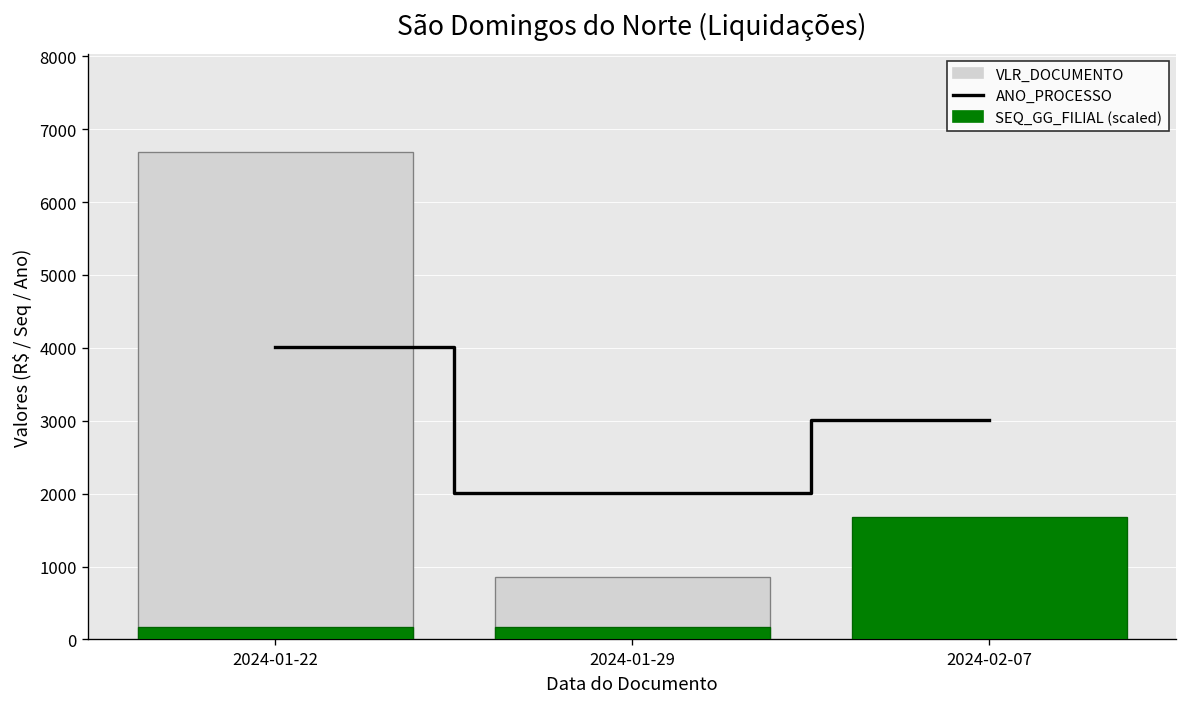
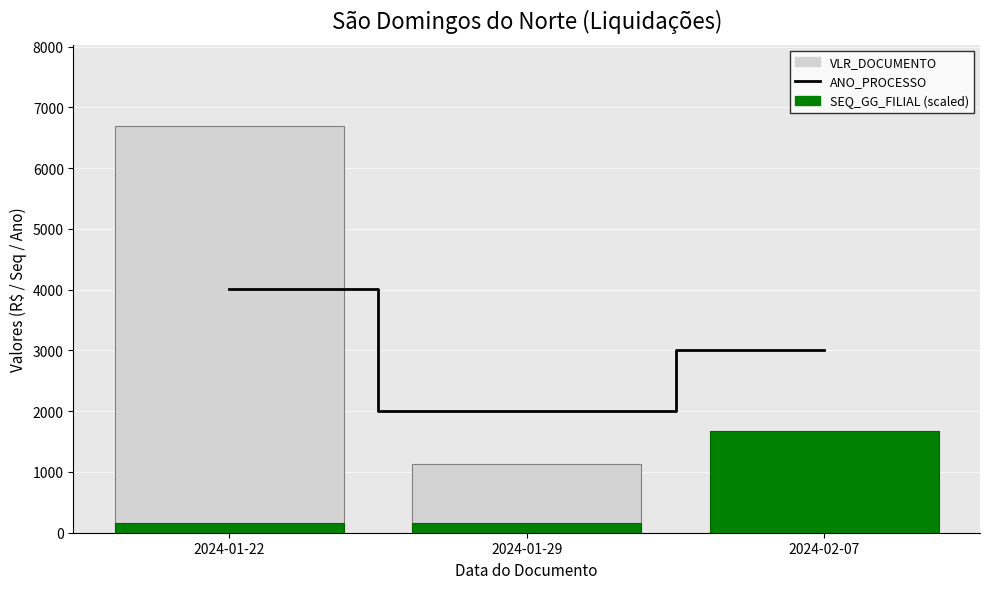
VLR_DOCUMENTO, 2024-01-29: 900 -> 1100
